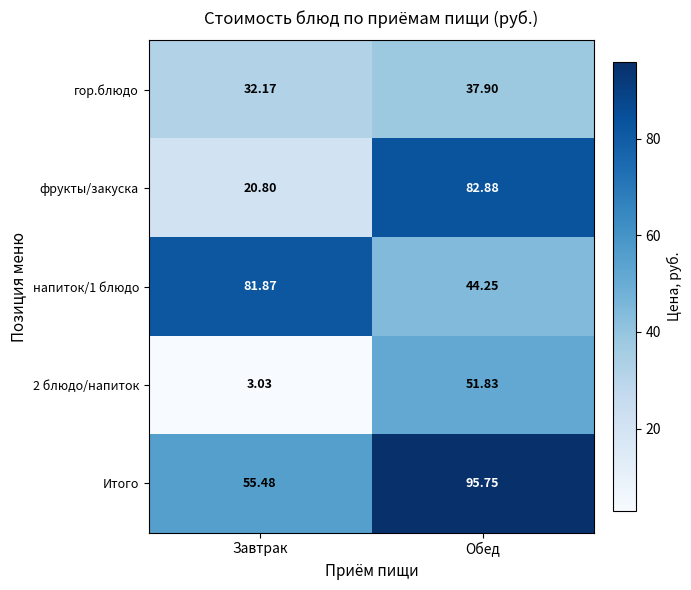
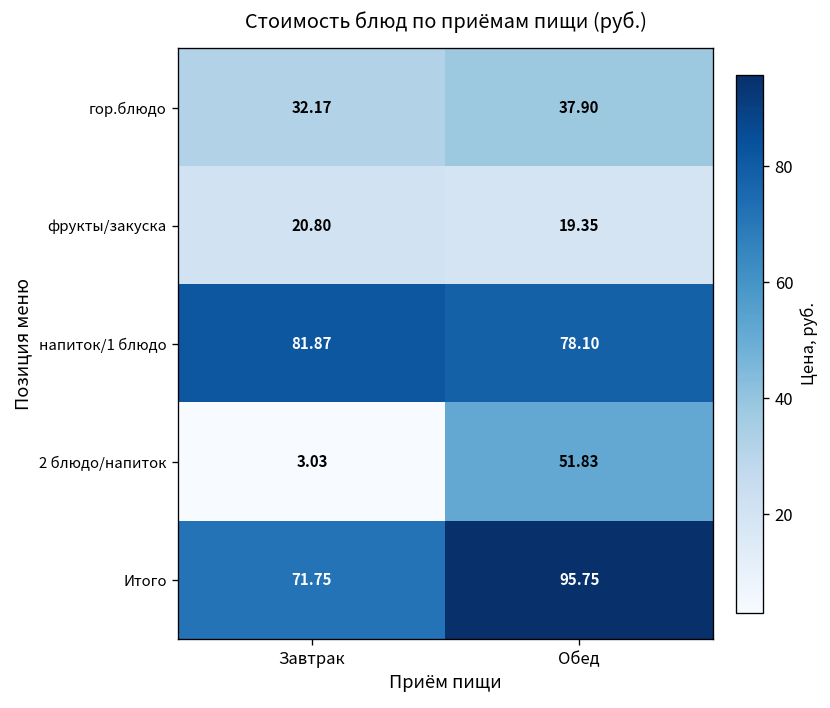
фрукты/закуска, Обед: 82.88 -> 19.35
напиток/1 блюдо, Обед: 44.25 -> 78.10
Итого, Завтрак: 55.48 -> 71.75
